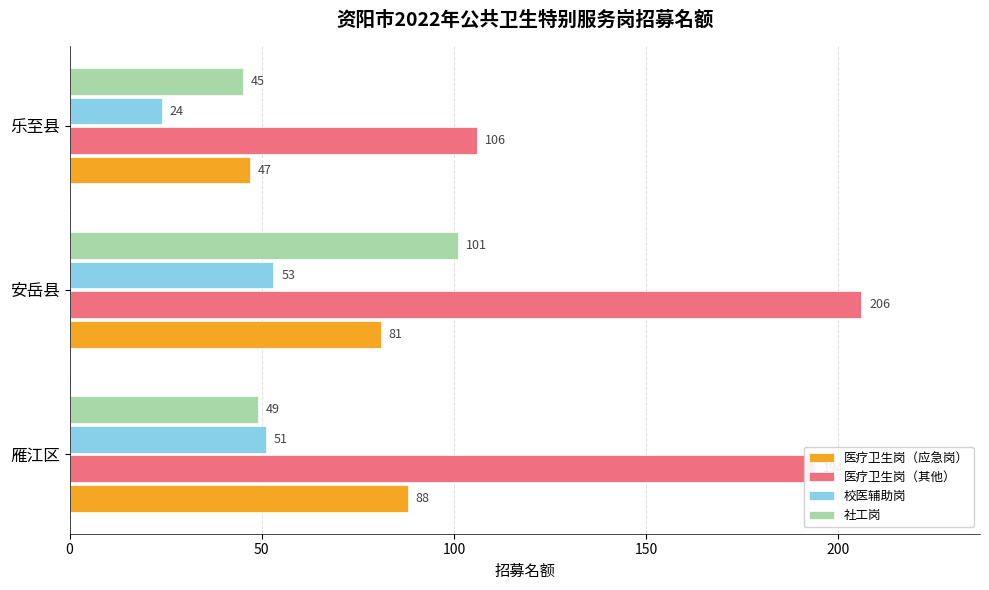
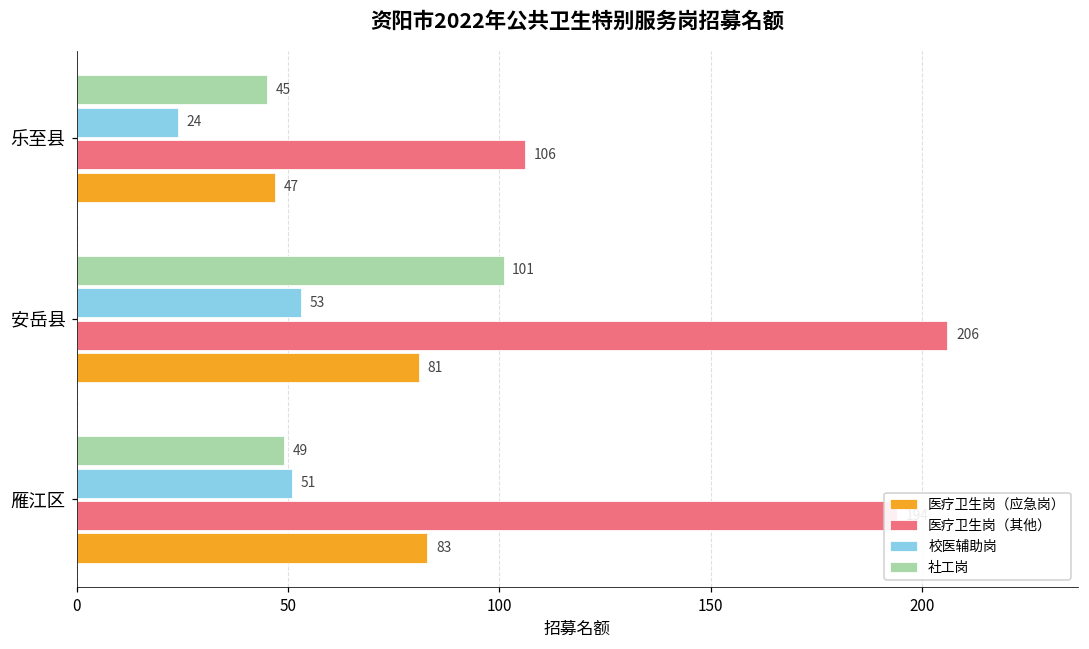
医疗卫生岗（应急岗）, 雁江区: 88 -> 83
